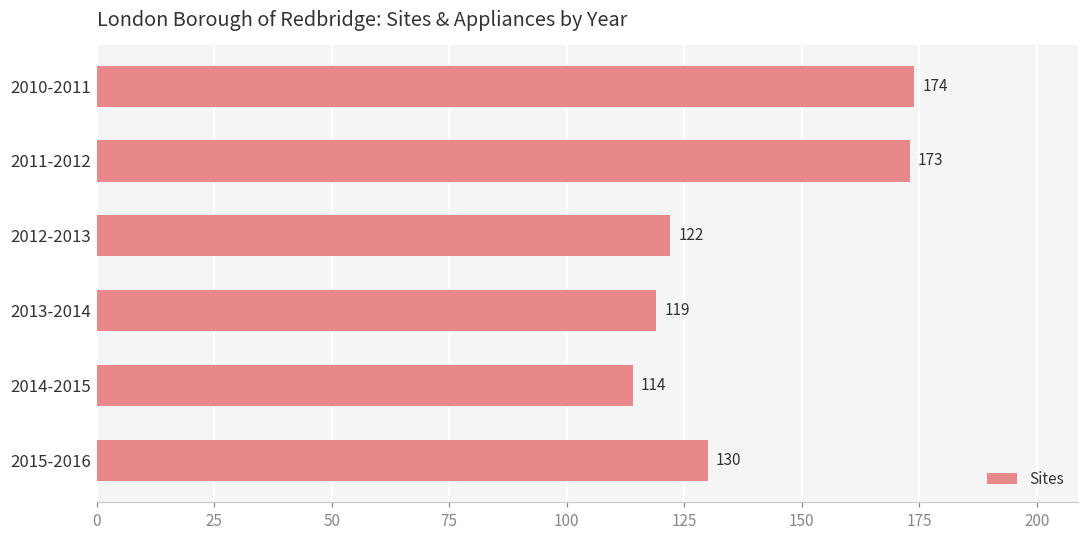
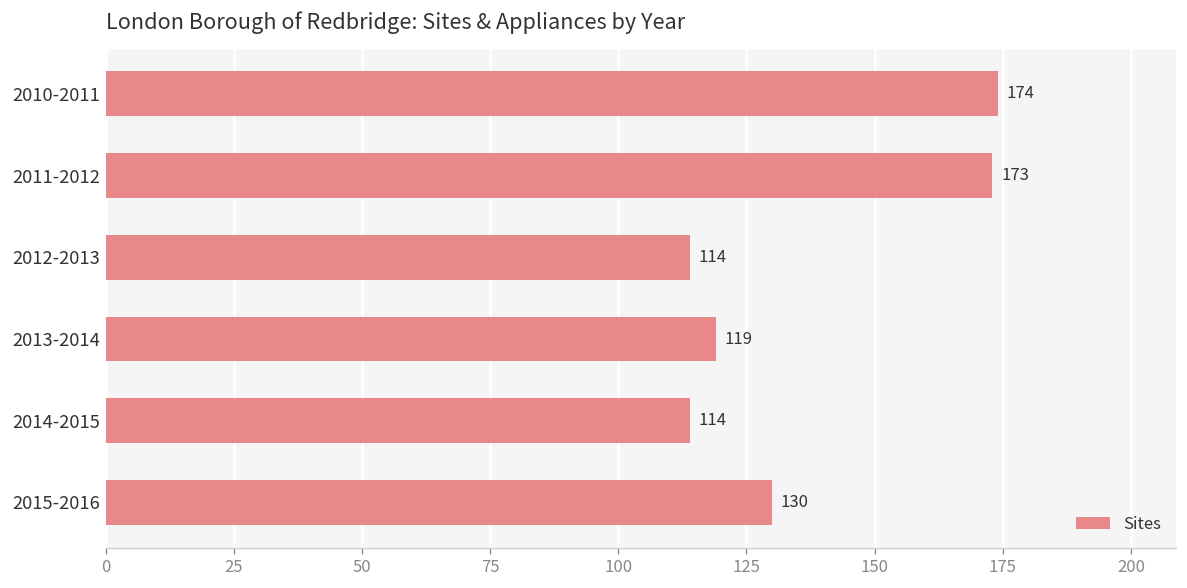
2012-2013: 122 -> 114
